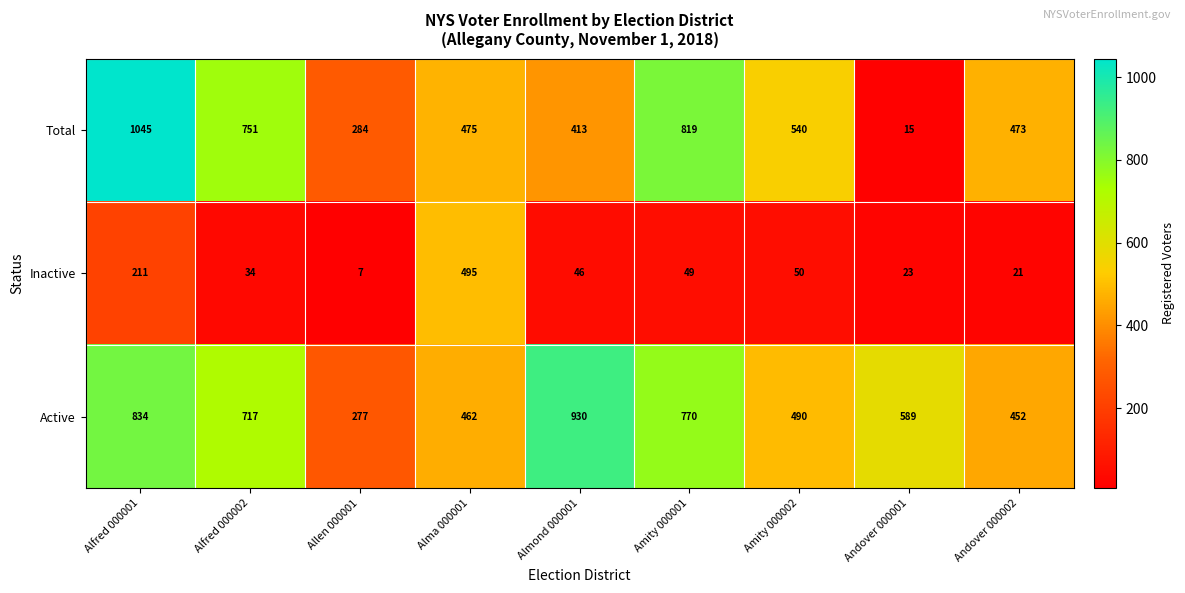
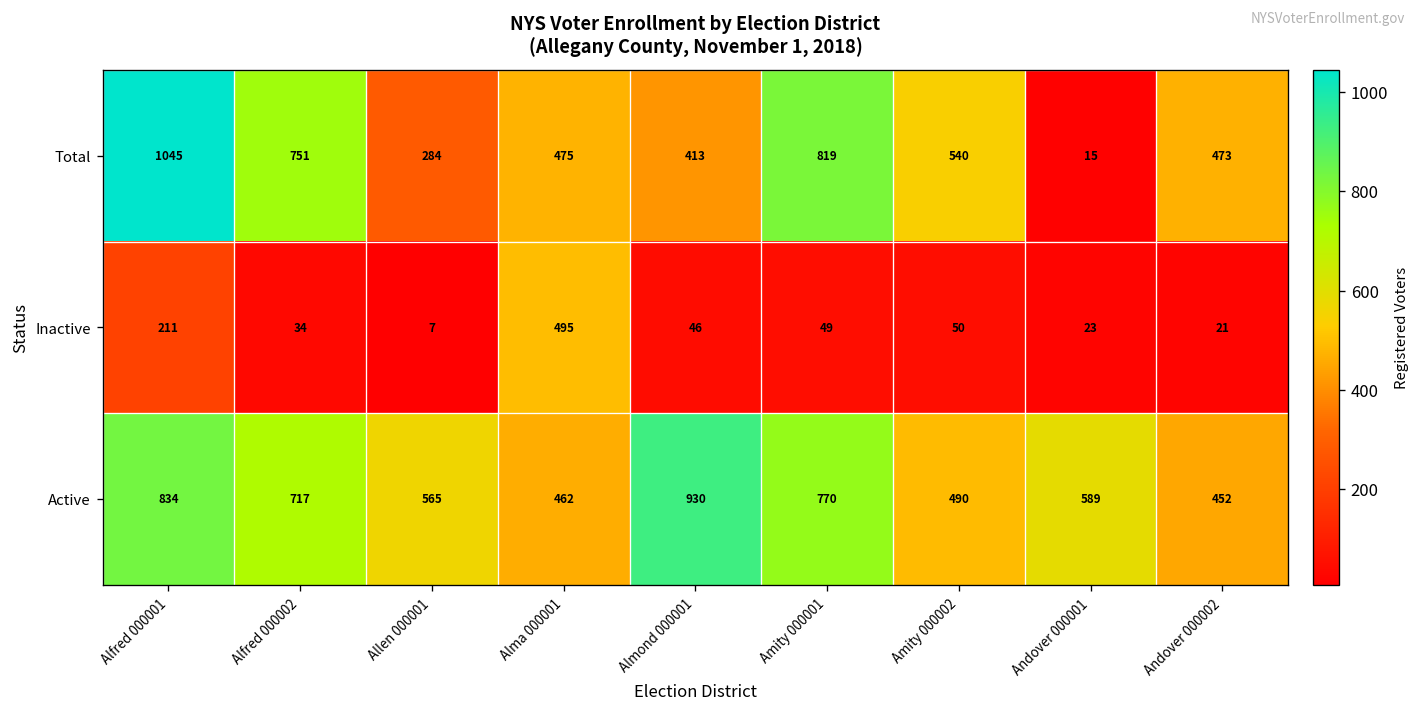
Active, Allen 000001: 277 -> 565
